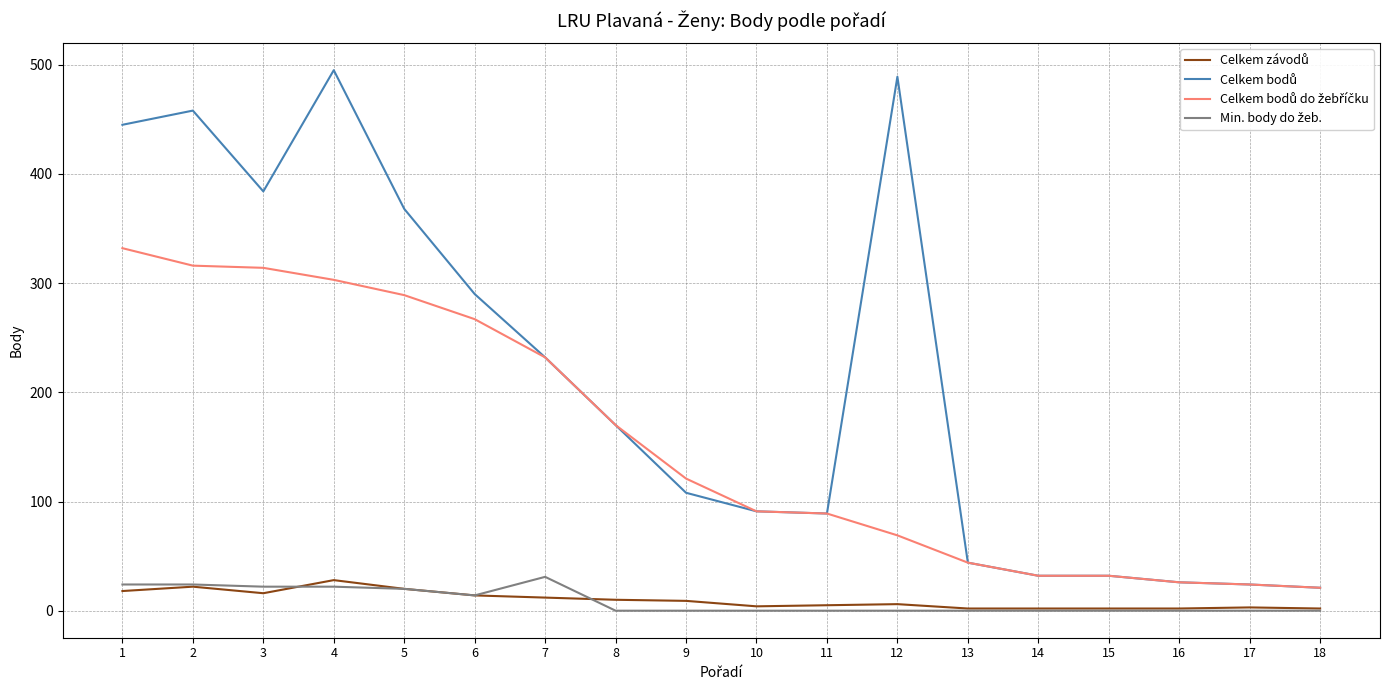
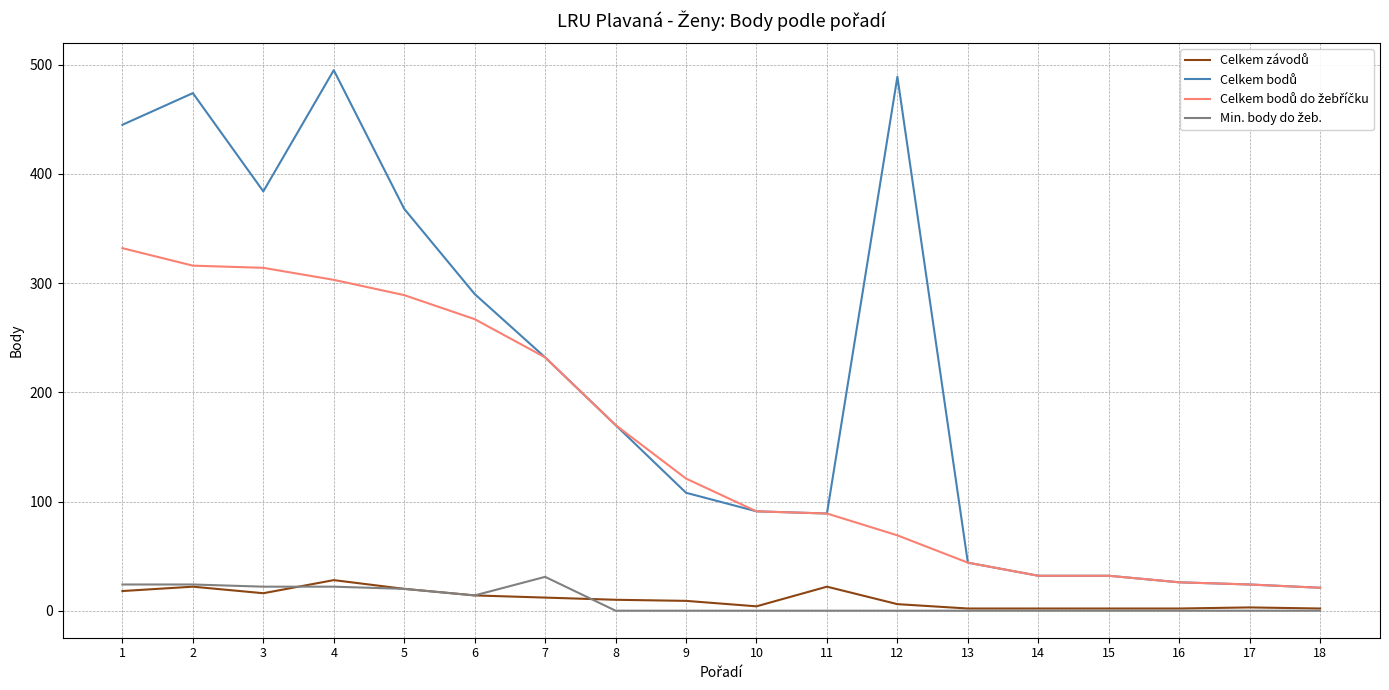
Celkem bodů, 2: 458 -> 474
Celkem závodů, 11: 5 -> 22
